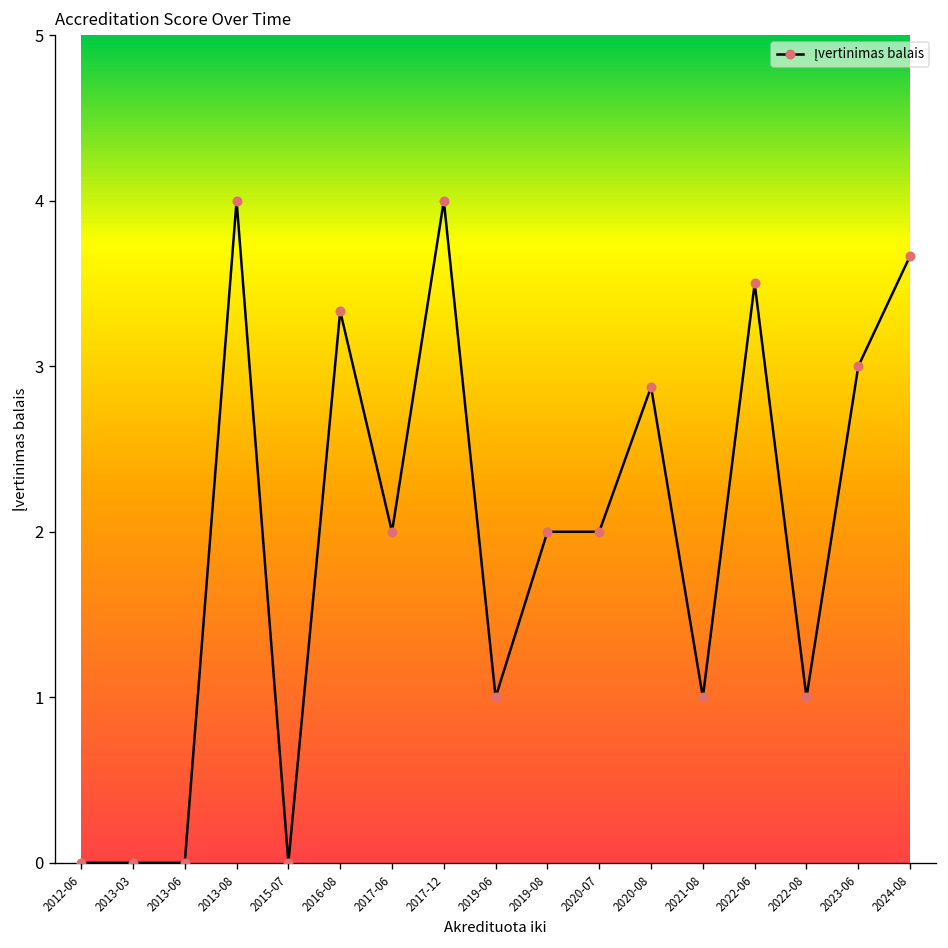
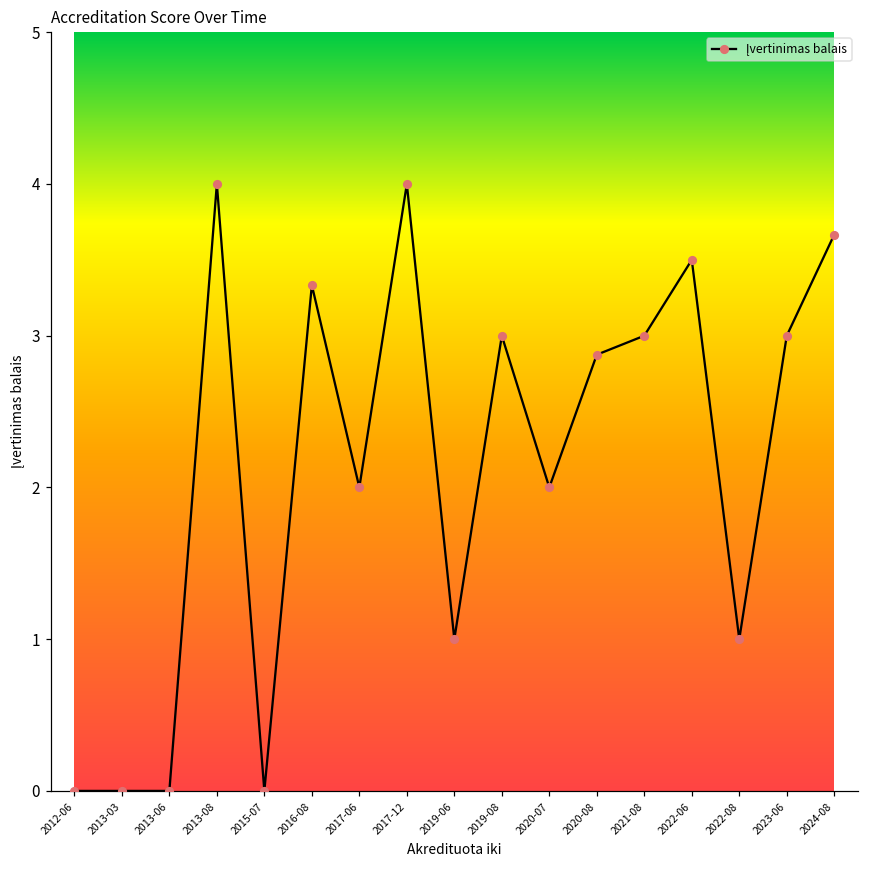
2019-08: 2 -> 3
2021-08: 1 -> 3
